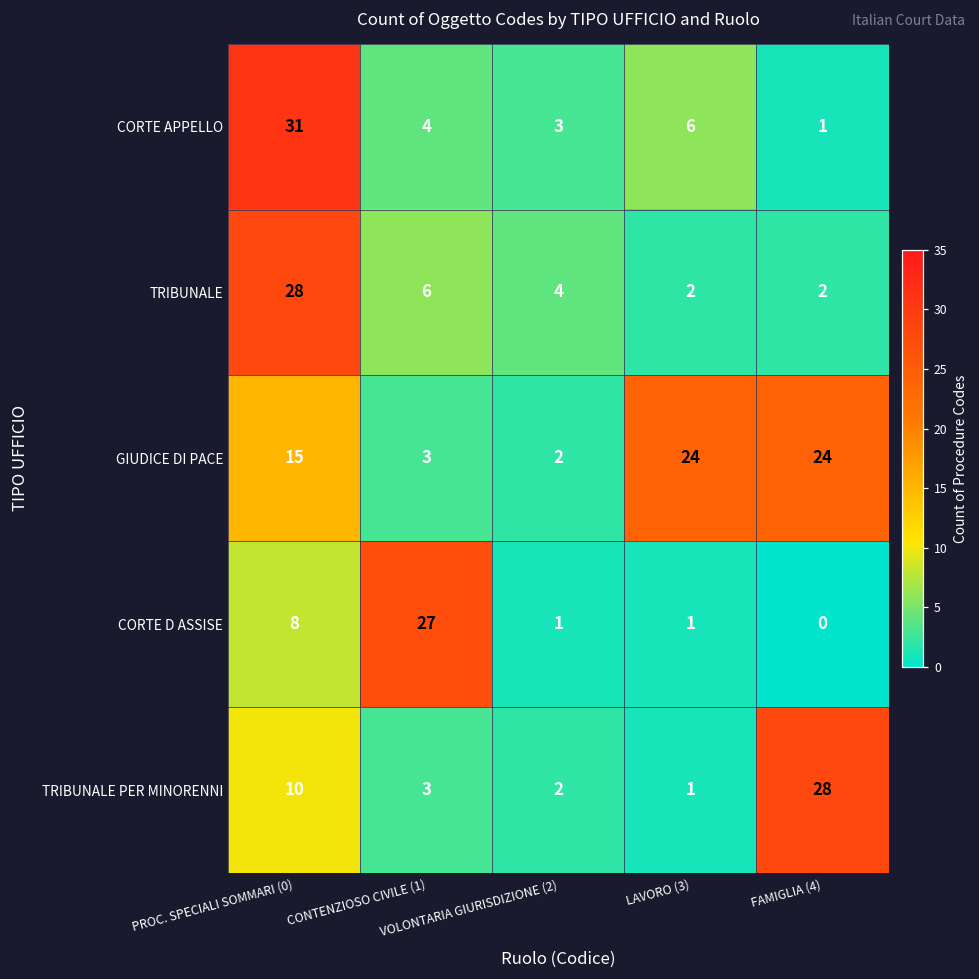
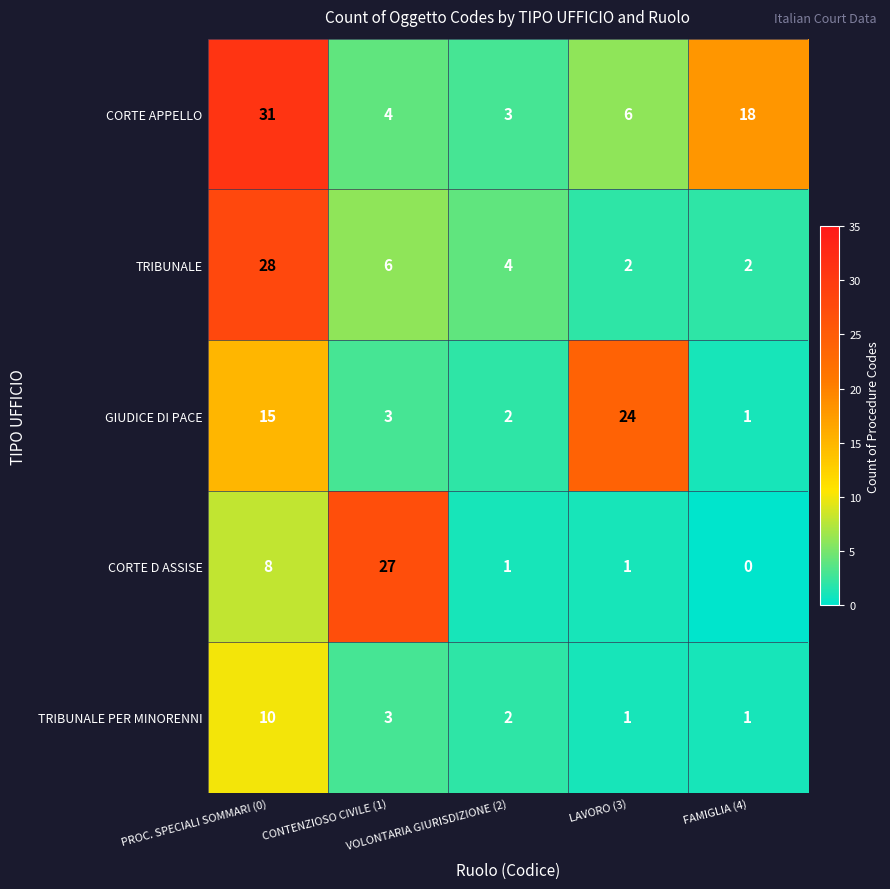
CORTE APPELLO, FAMIGLIA (4): 1 -> 18
GIUDICE DI PACE, FAMIGLIA (4): 24 -> 1
TRIBUNALE PER MINORENNI, FAMIGLIA (4): 28 -> 1
